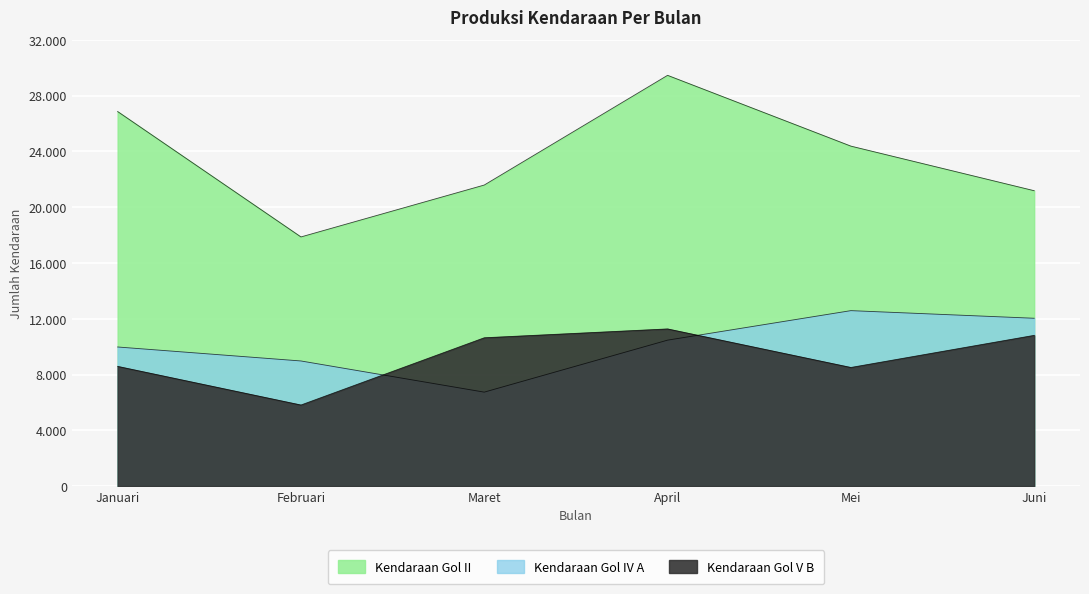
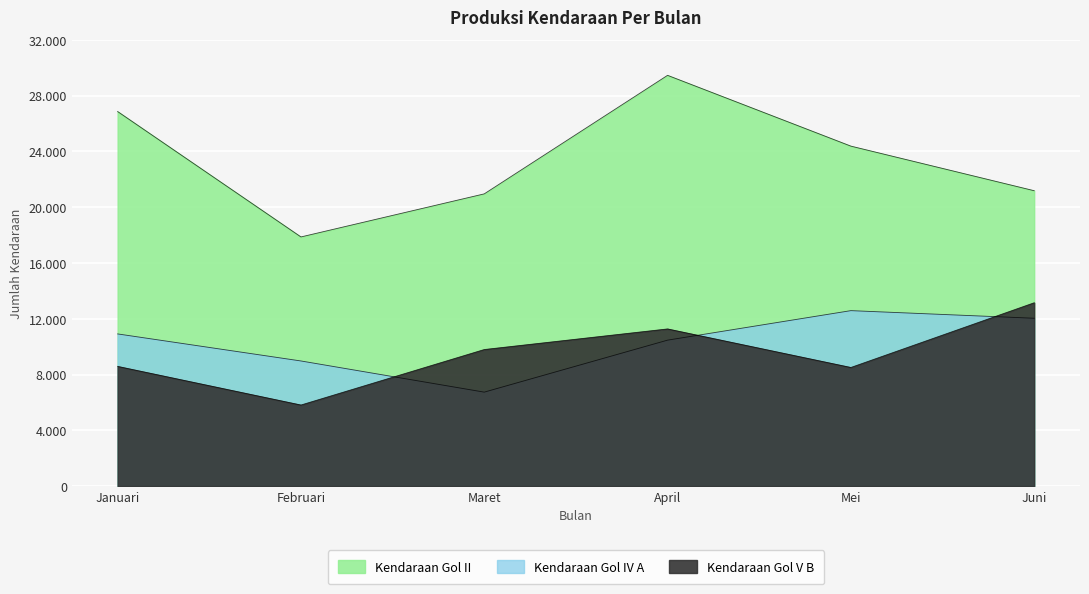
Kendaraan Gol IV A, Januari: 10.0 -> 10.9
Kendaraan Gol II, Maret: 21.6 -> 21.0
Kendaraan Gol V B, Maret: 10.6 -> 9.8
Kendaraan Gol V B, Juni: 10.8 -> 13.1
